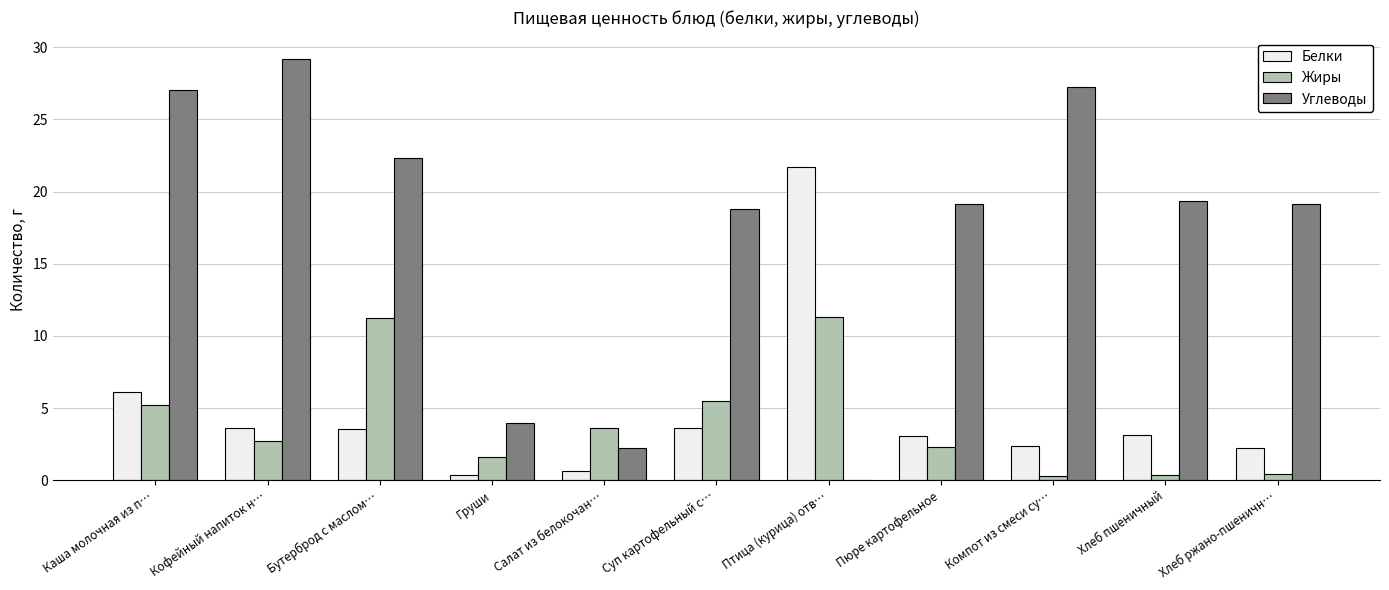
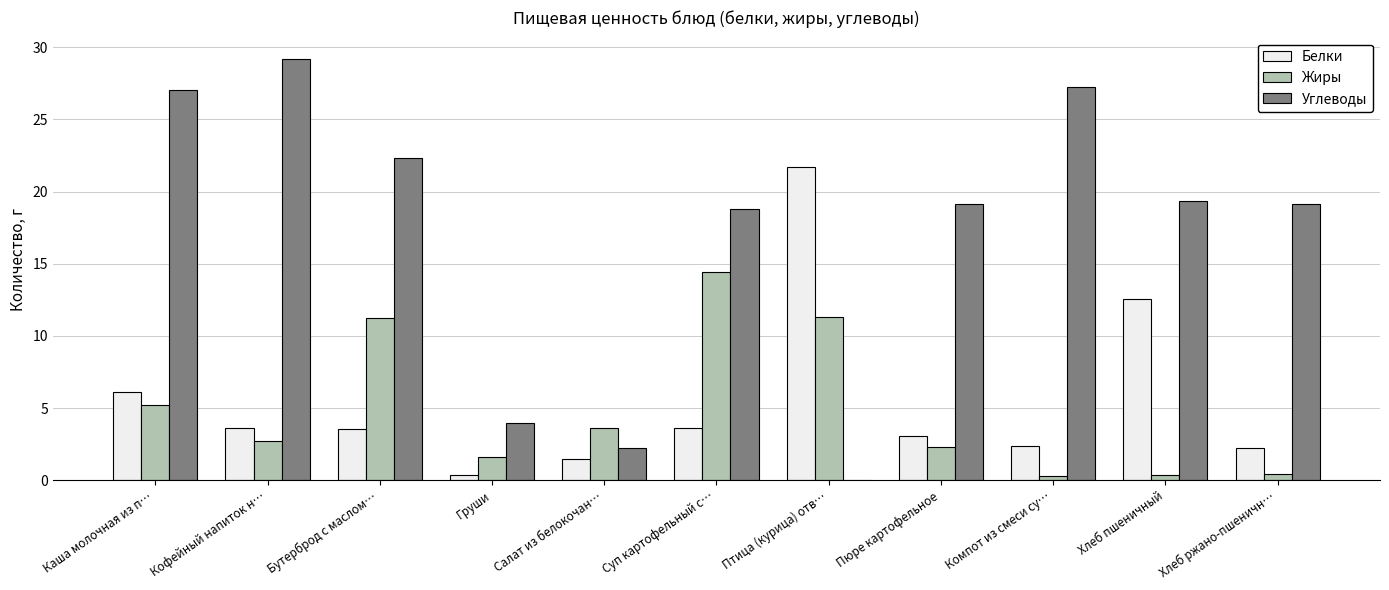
Белки, Салат из белокочан…: 0.7 -> 1.5
Жиры, Суп картофельный с…: 5.5 -> 14.4
Белки, Хлеб пшеничный: 3.2 -> 12.6
